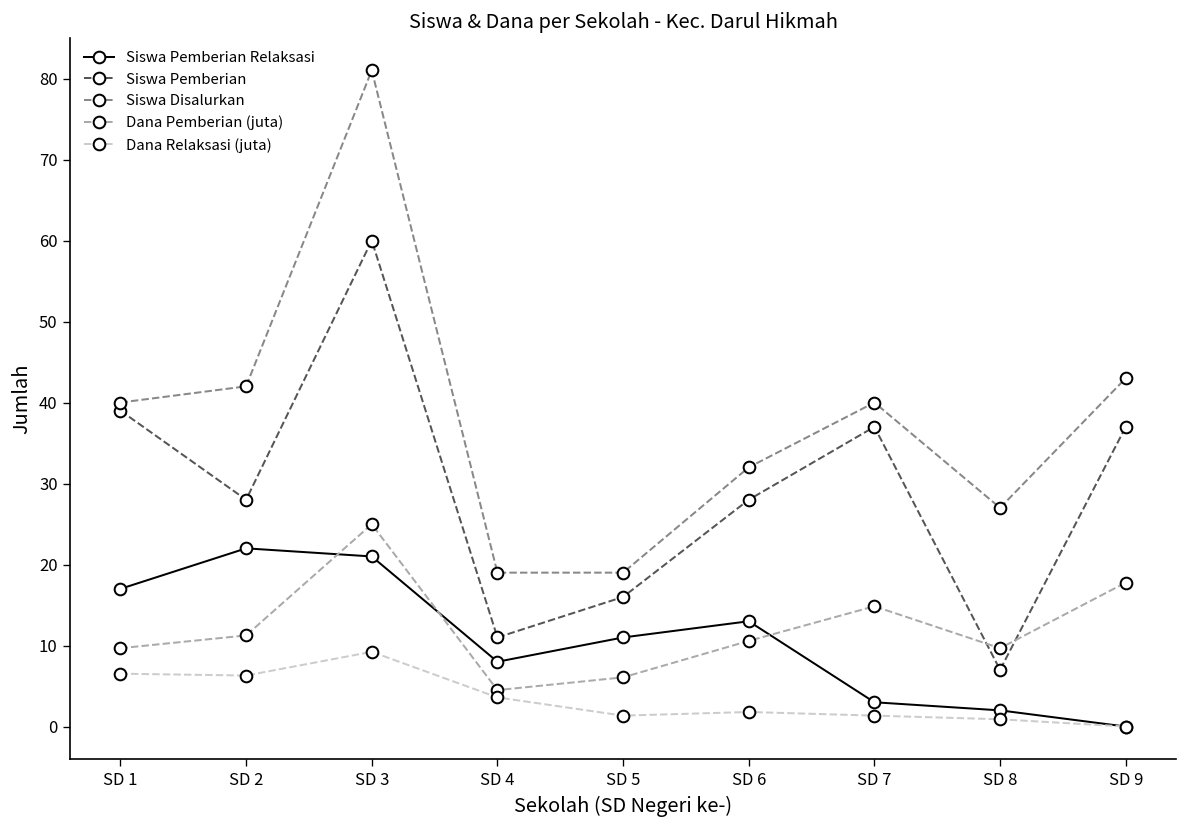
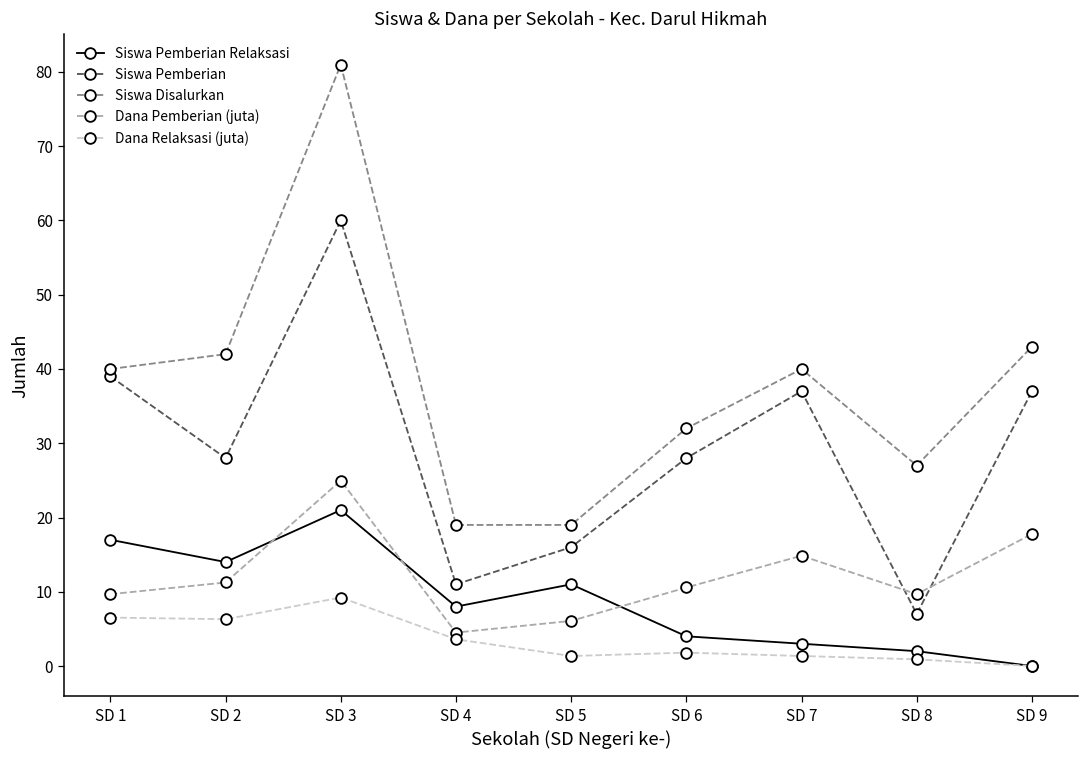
Siswa Pemberian Relaksasi, SD 2: 22 -> 14
Siswa Pemberian Relaksasi, SD 6: 13 -> 4
